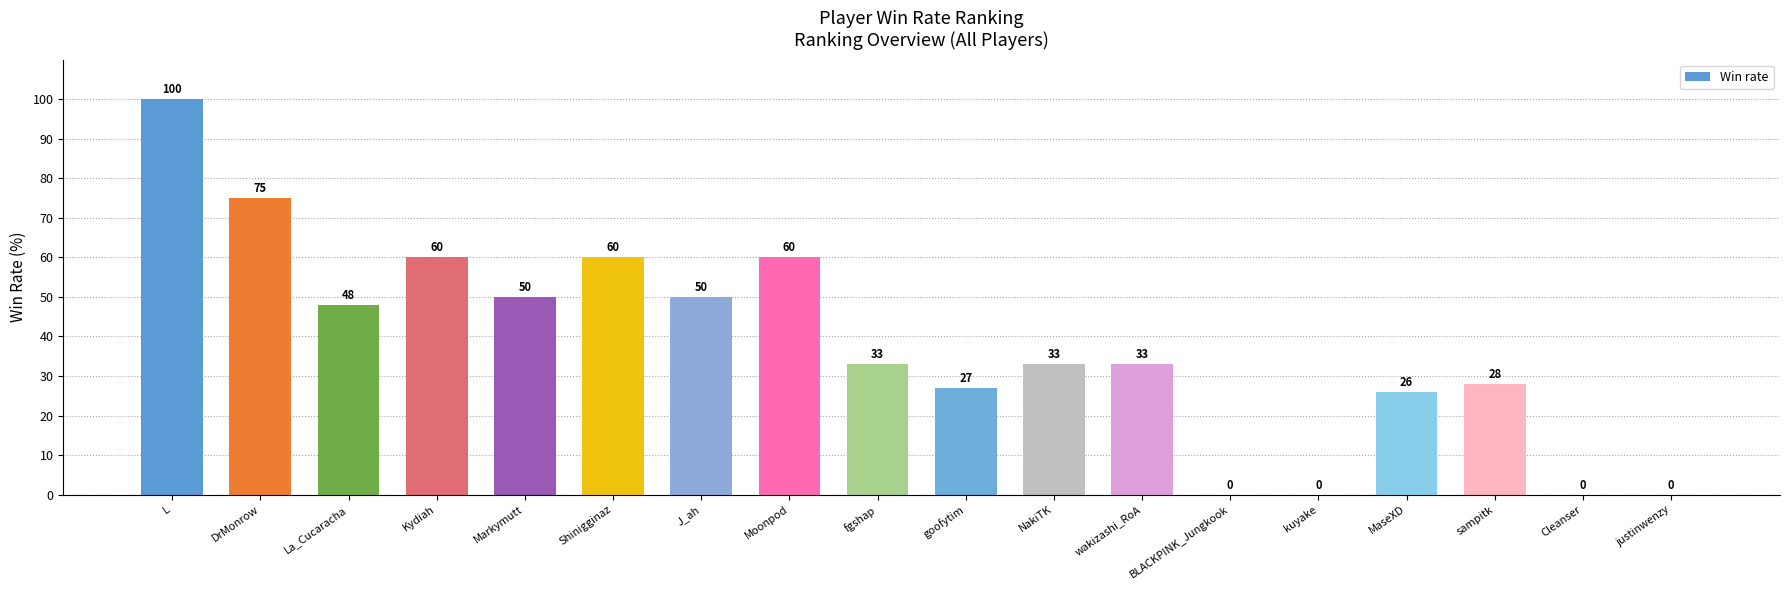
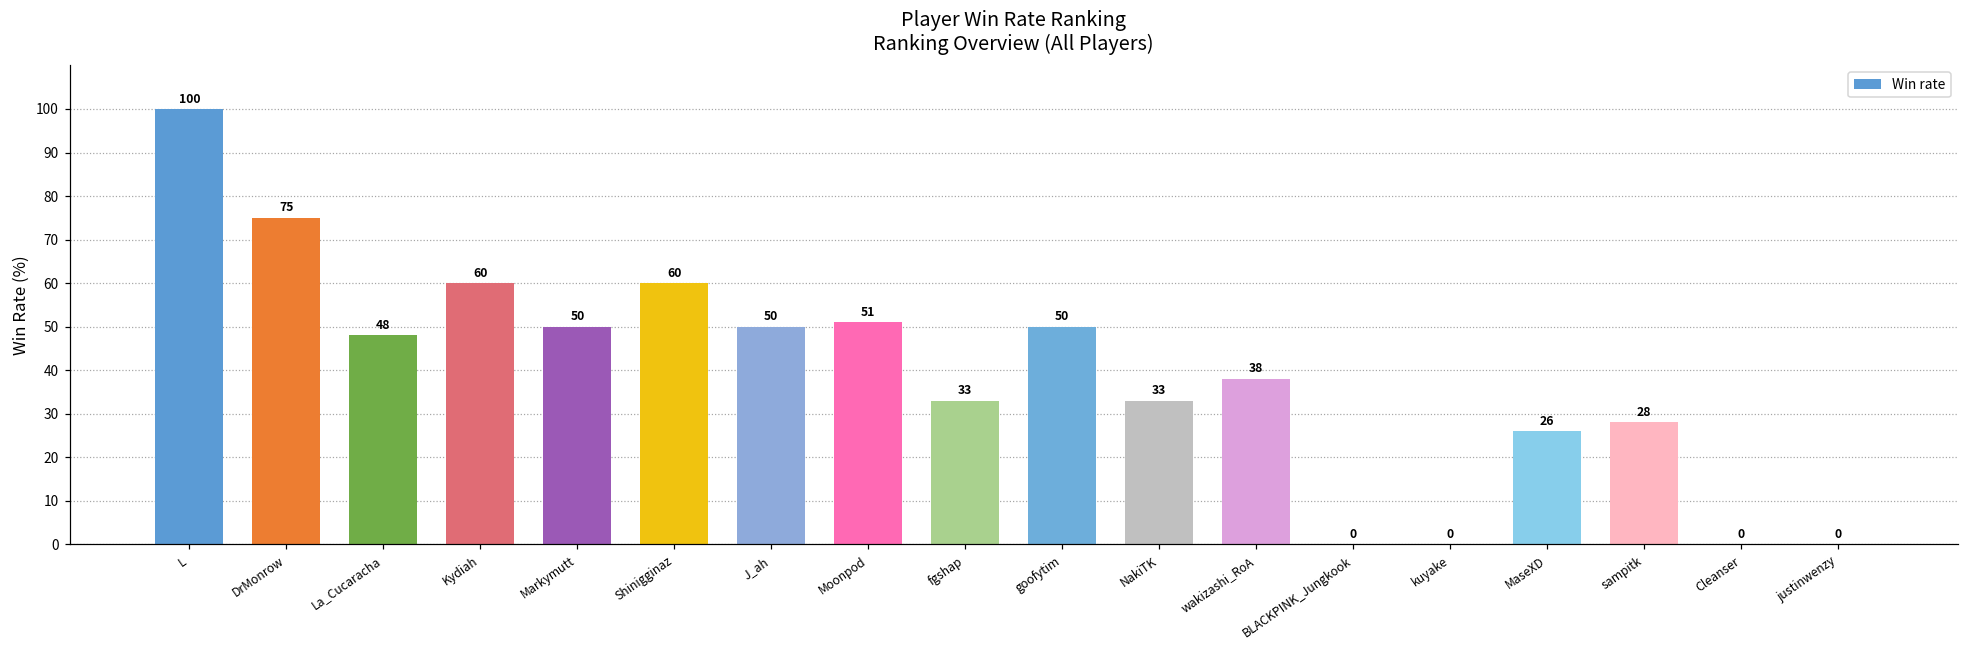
Moonpod: 60 -> 51
goofytim: 27 -> 50
wakizashi_RoA: 33 -> 38
